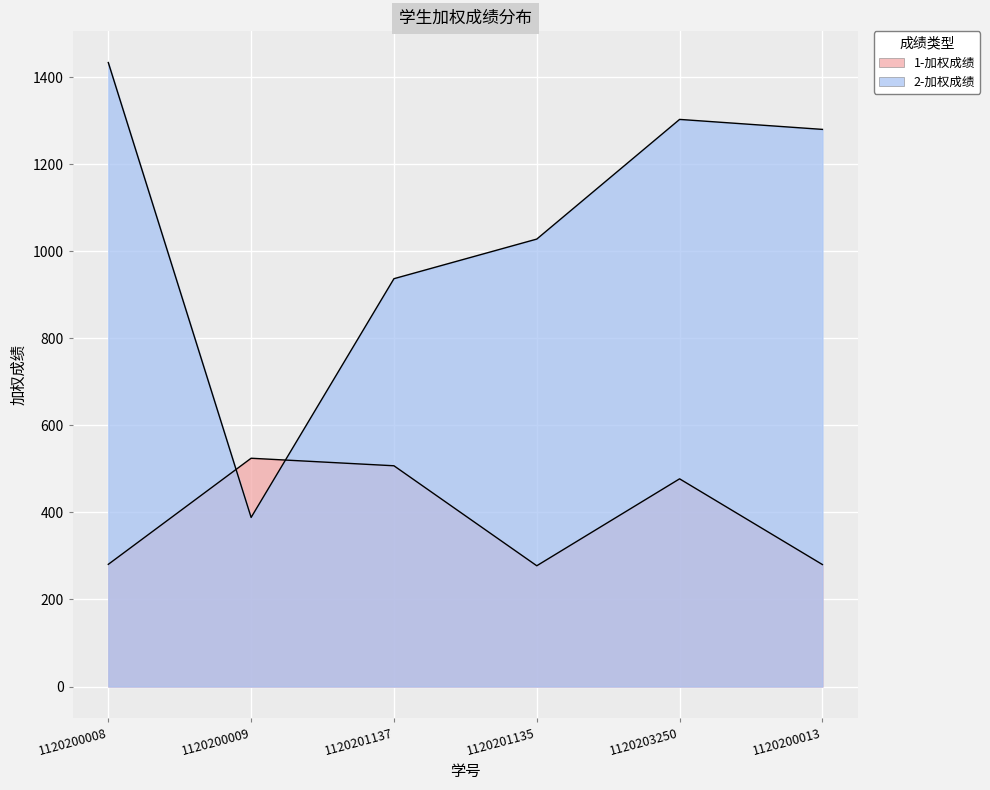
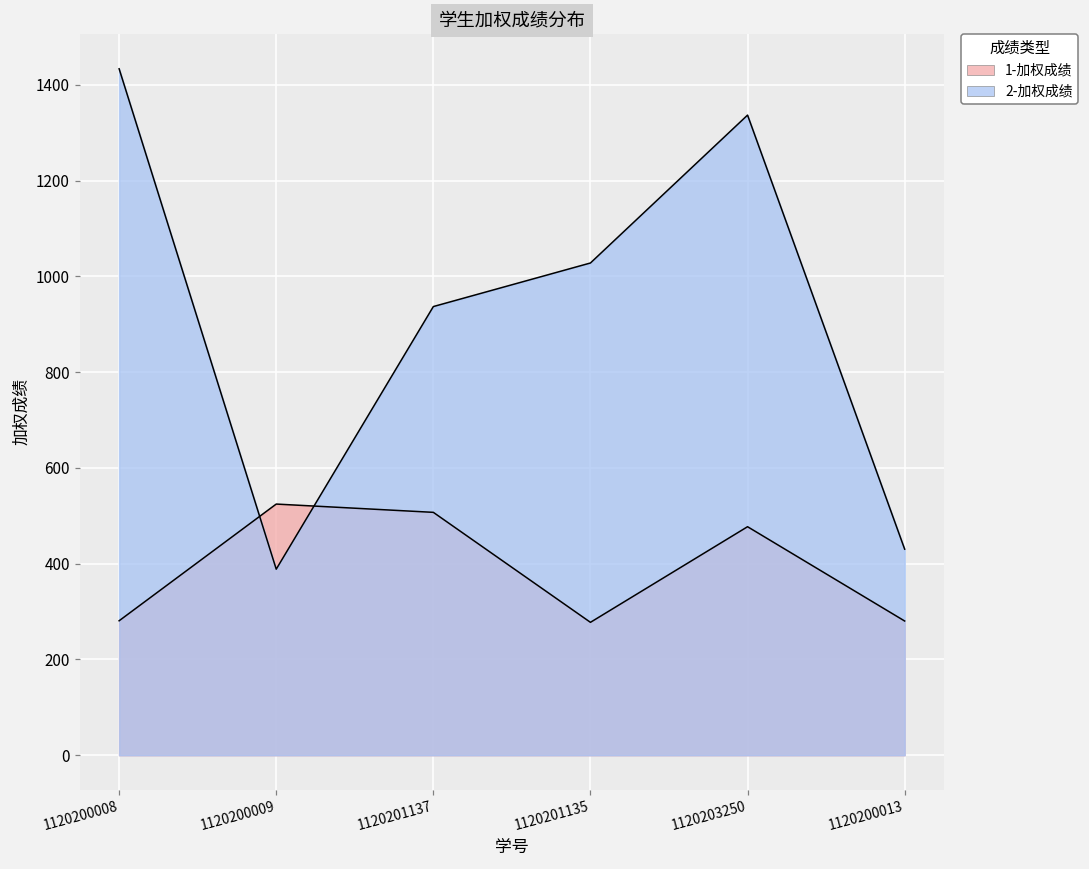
2-加权成绩, 1120203250: 1300 -> 1340
2-加权成绩, 1120200013: 1280 -> 430
